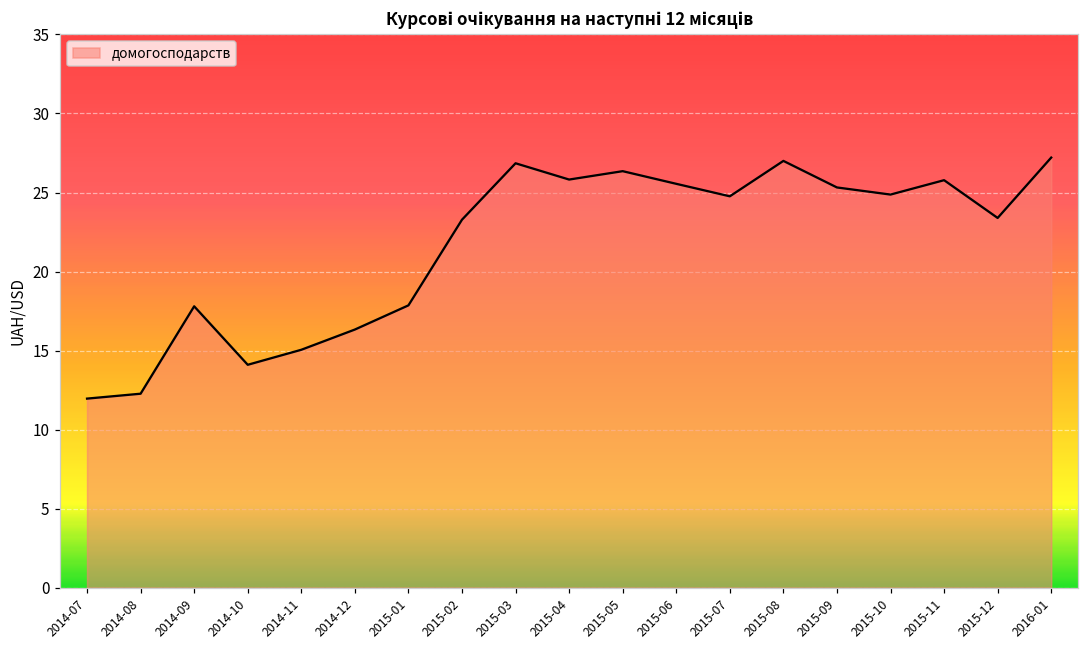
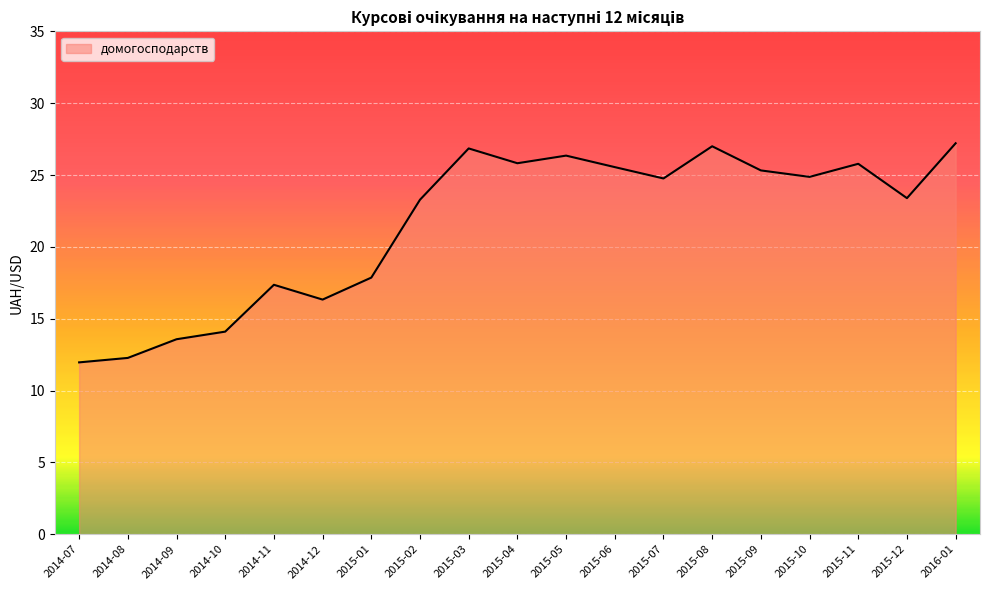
2014-09: 17.8 -> 13.6
2014-11: 15.1 -> 17.4
